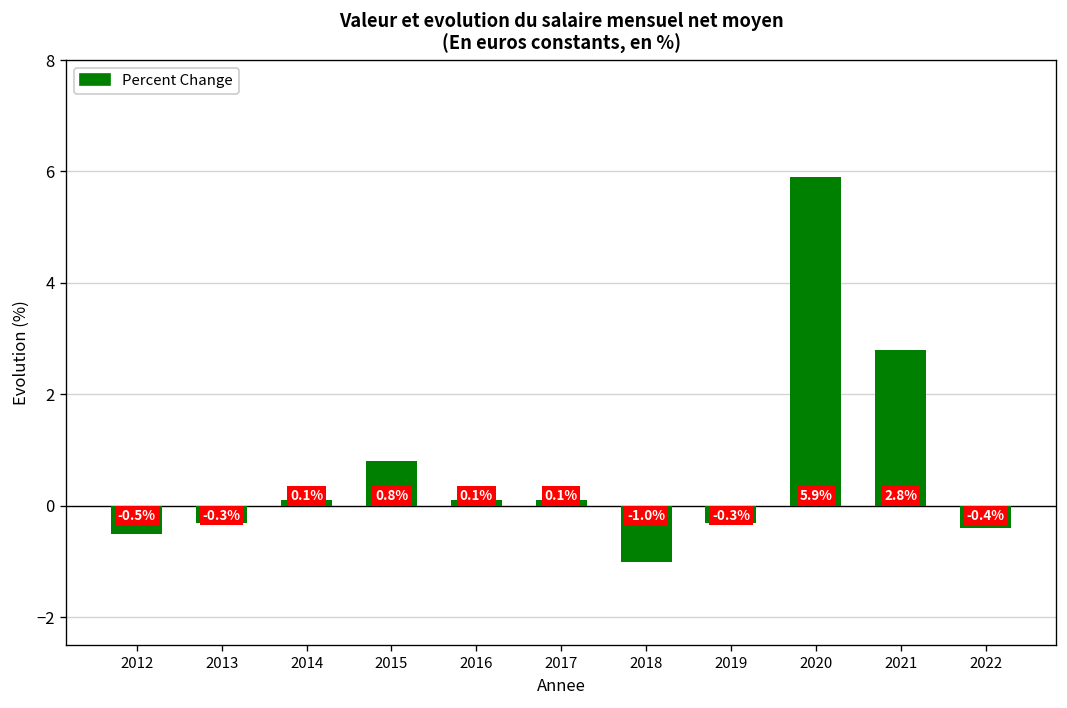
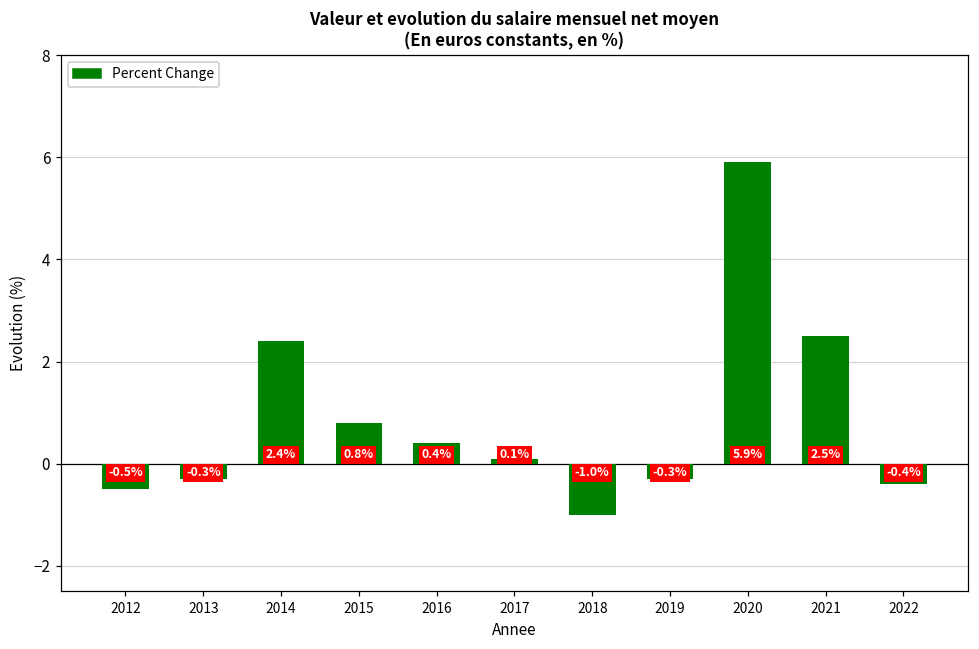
2014: 0.1% -> 2.4%
2016: 0.1% -> 0.4%
2021: 2.8% -> 2.5%
